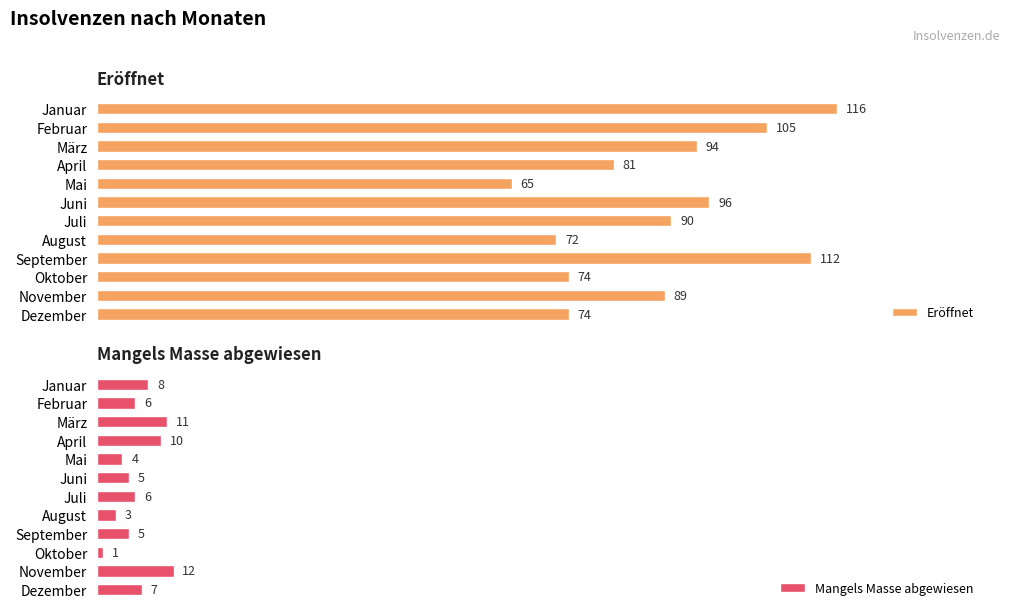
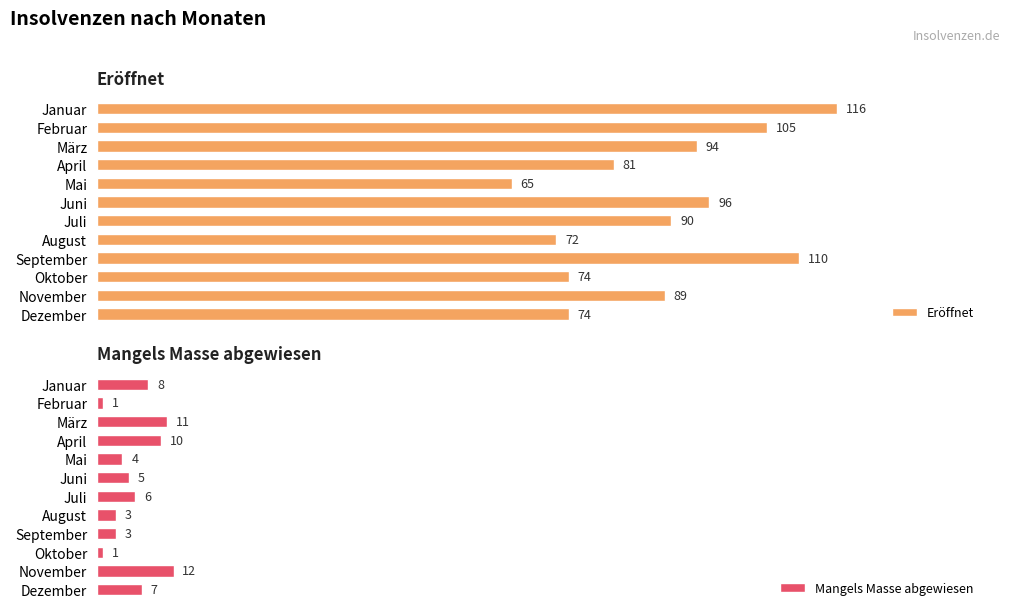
Eröffnet, September: 112 -> 110
Mangels Masse abgewiesen, Februar: 6 -> 1
Mangels Masse abgewiesen, September: 5 -> 3
